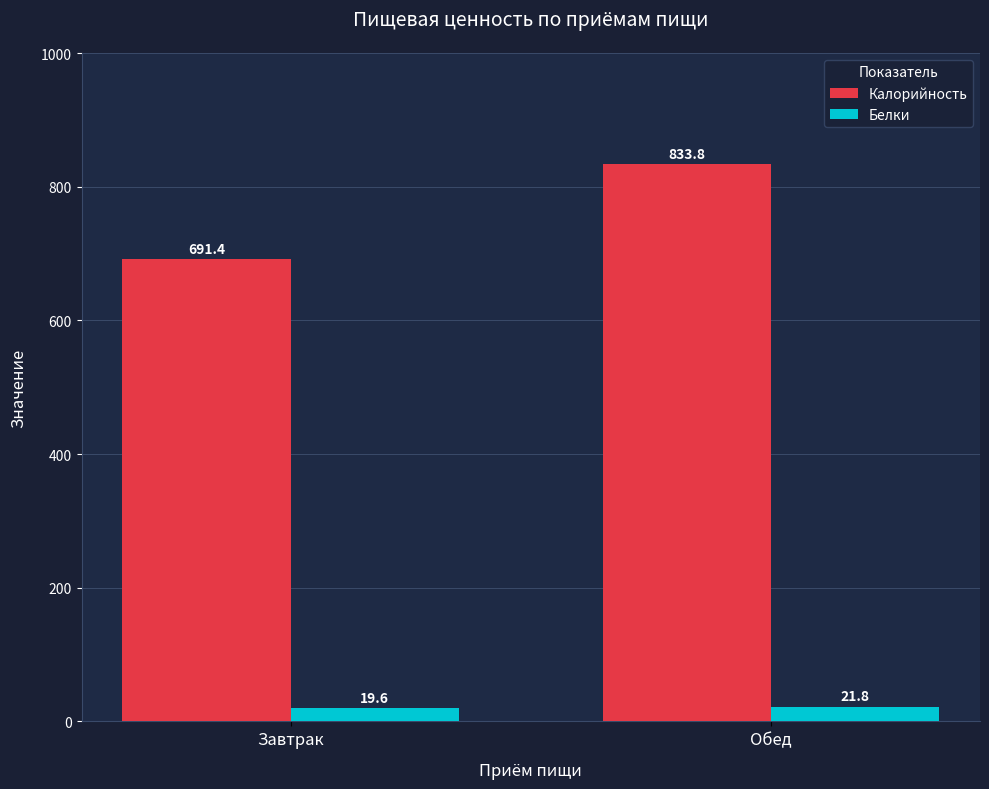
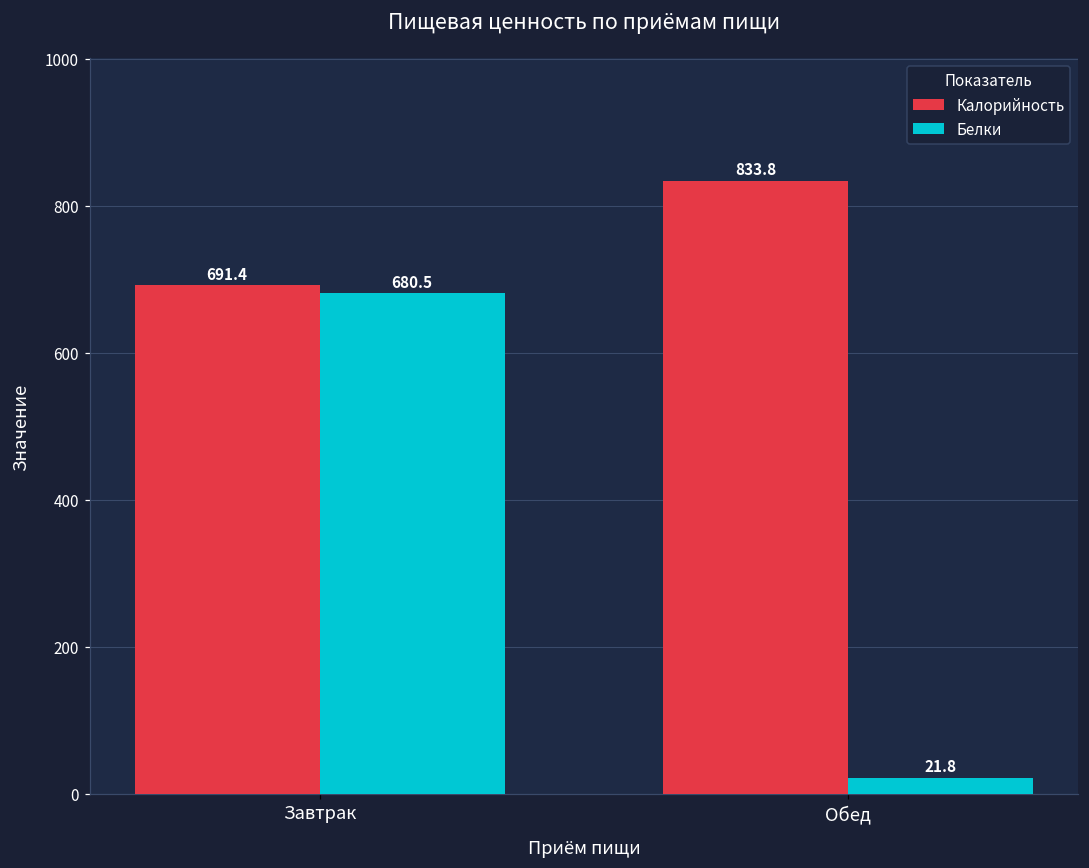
Белки, Завтрак: 19.6 -> 680.5
